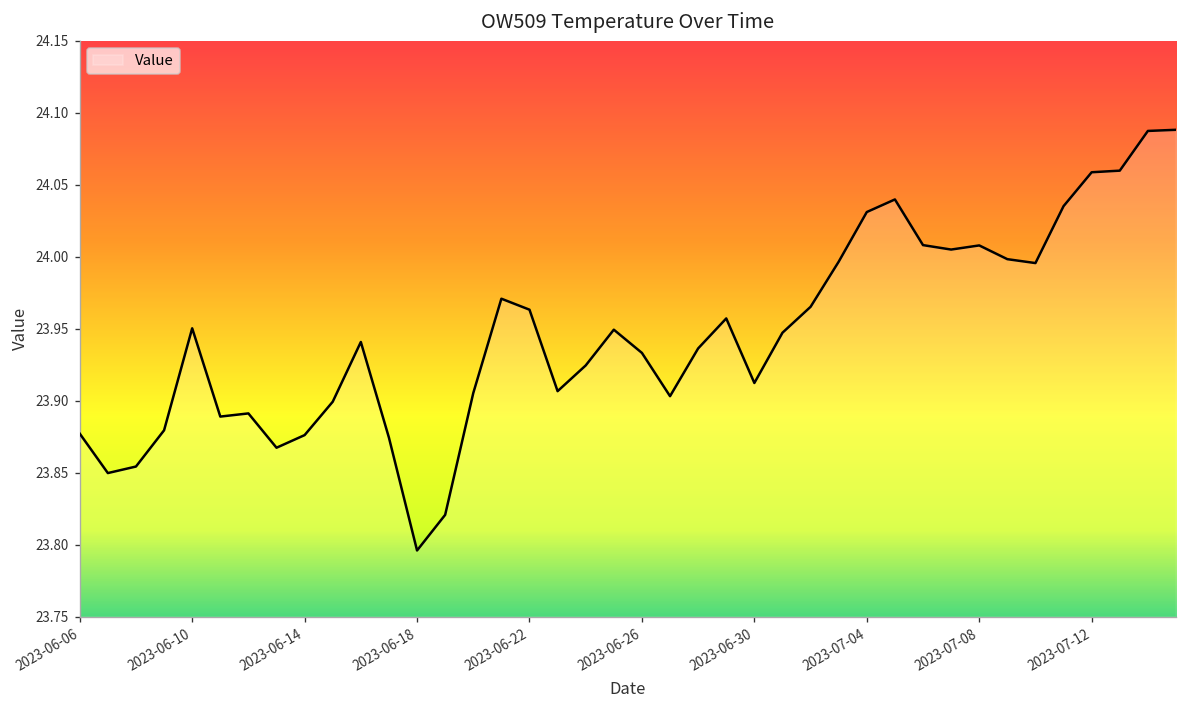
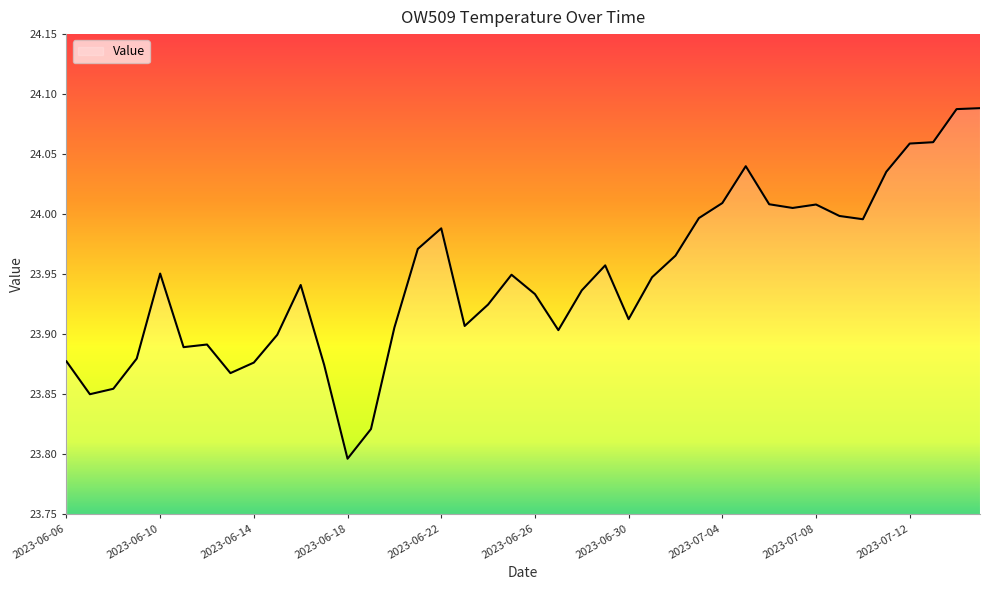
2023-06-22: 23.963 -> 23.988
2023-07-04: 24.031 -> 24.009
